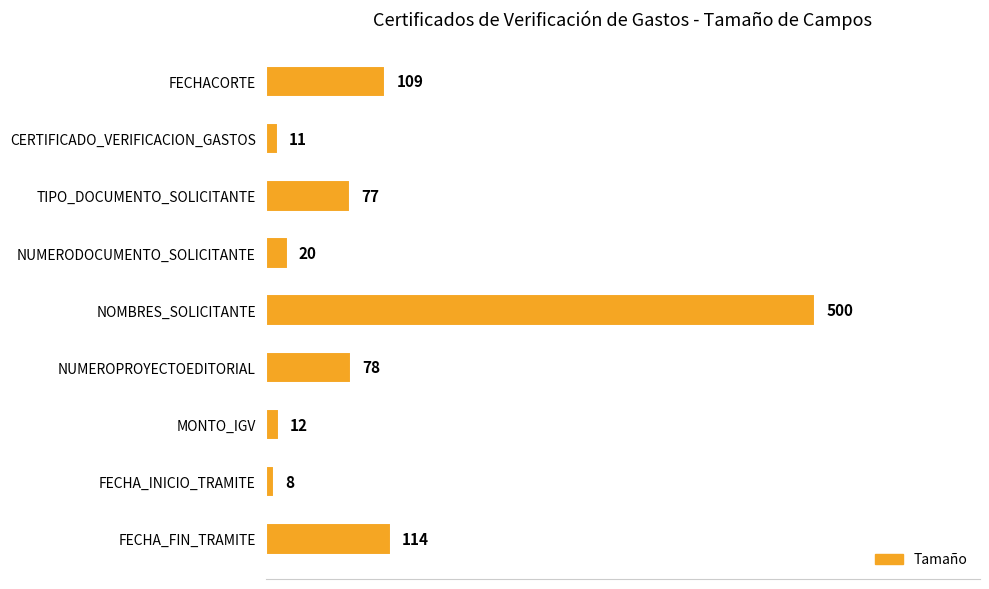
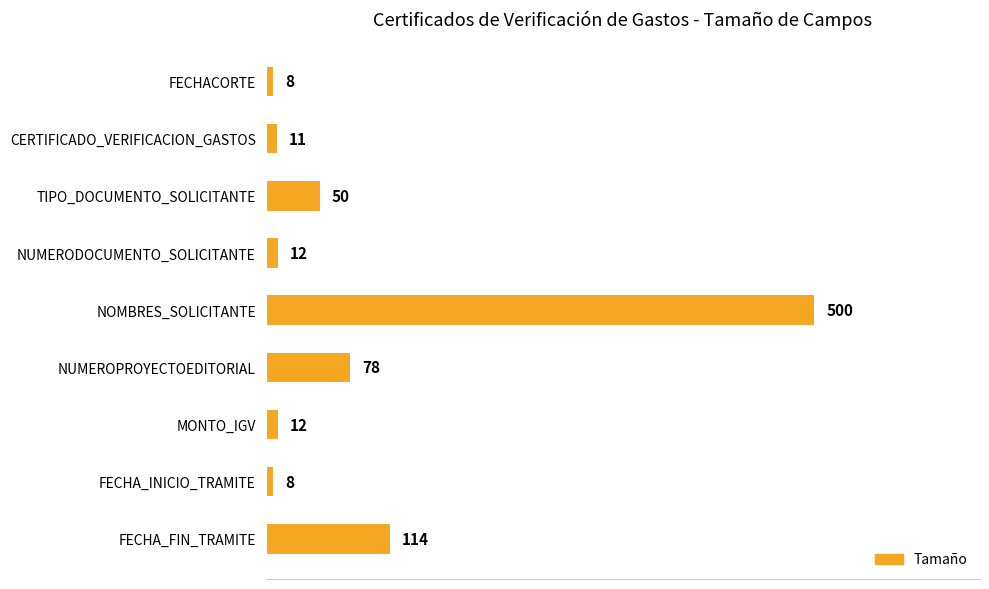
FECHACORTE: 109 -> 8
TIPO_DOCUMENTO_SOLICITANTE: 77 -> 50
NUMERODOCUMENTO_SOLICITANTE: 20 -> 12
